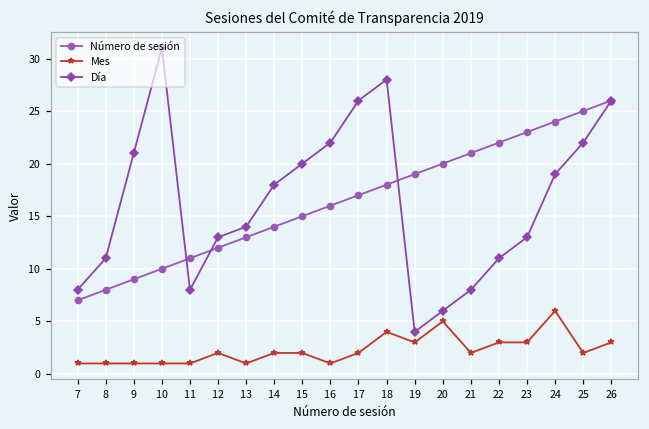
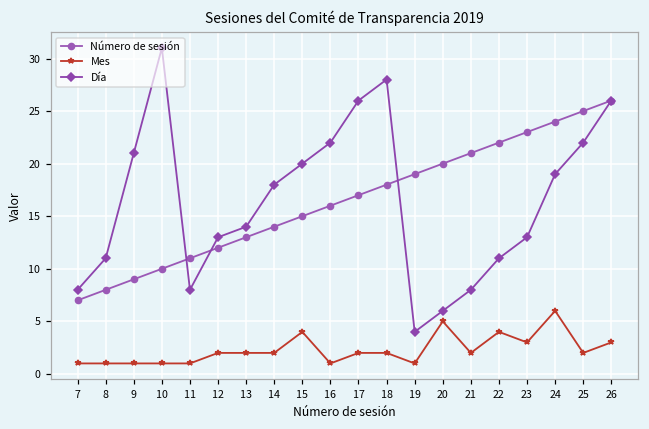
Mes, 13: 1 -> 2
Mes, 15: 2 -> 4
Mes, 18: 4 -> 2
Mes, 19: 3 -> 1
Mes, 22: 3 -> 4
